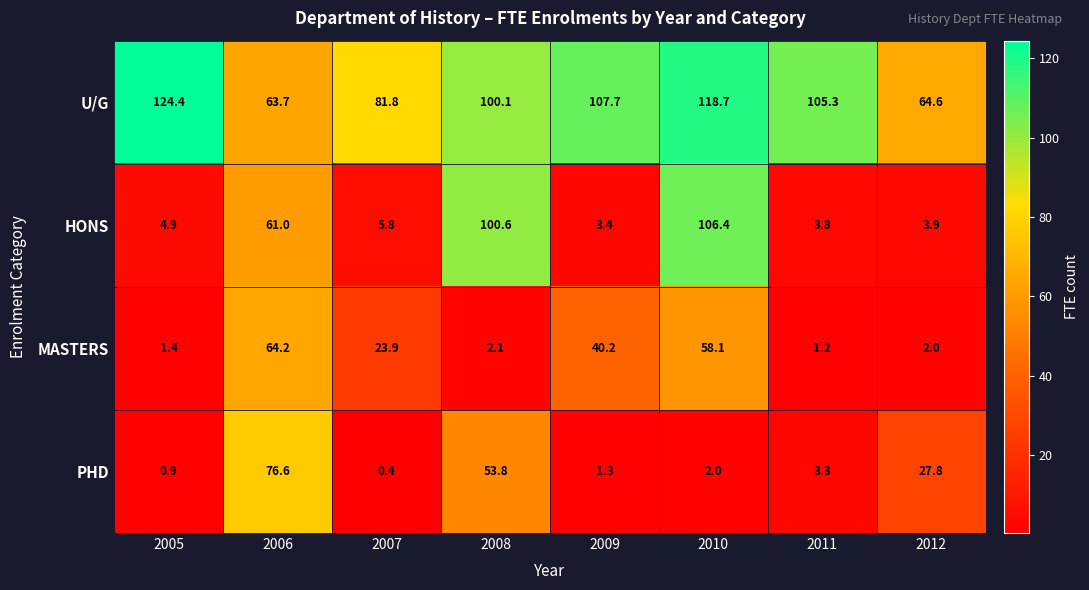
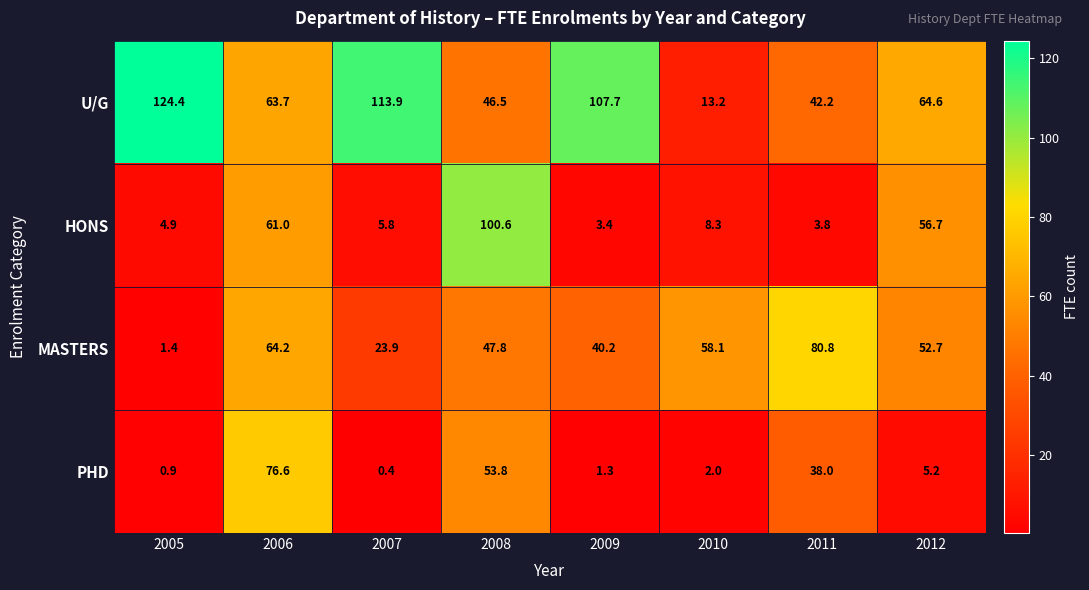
U/G, 2007: 81.8 -> 113.9
U/G, 2008: 100.1 -> 46.5
U/G, 2010: 118.7 -> 13.2
U/G, 2011: 105.3 -> 42.2
HONS, 2010: 106.4 -> 8.3
HONS, 2012: 3.9 -> 56.7
MASTERS, 2008: 2.1 -> 47.8
MASTERS, 2011: 1.2 -> 80.8
MASTERS, 2012: 2.0 -> 52.7
PHD, 2011: 3.3 -> 38.0
PHD, 2012: 27.8 -> 5.2
